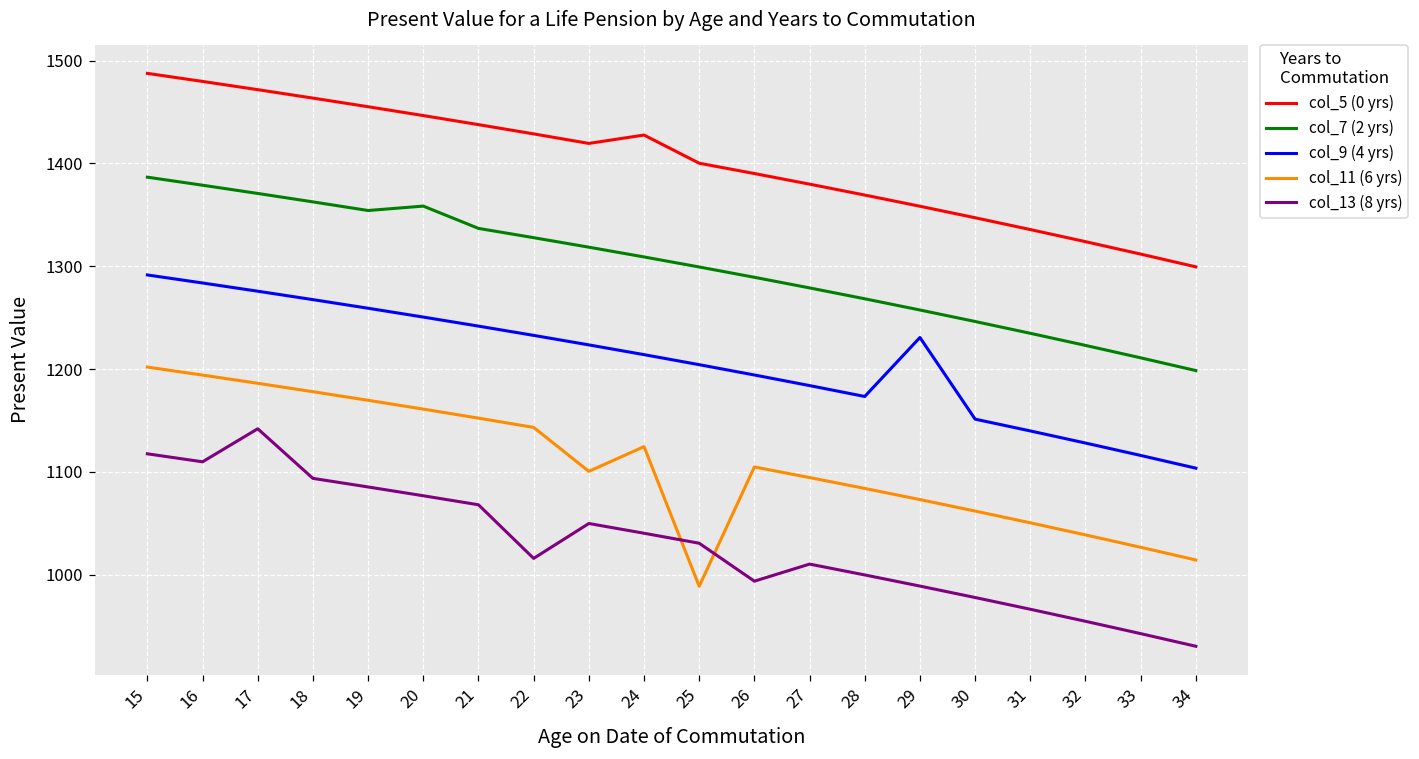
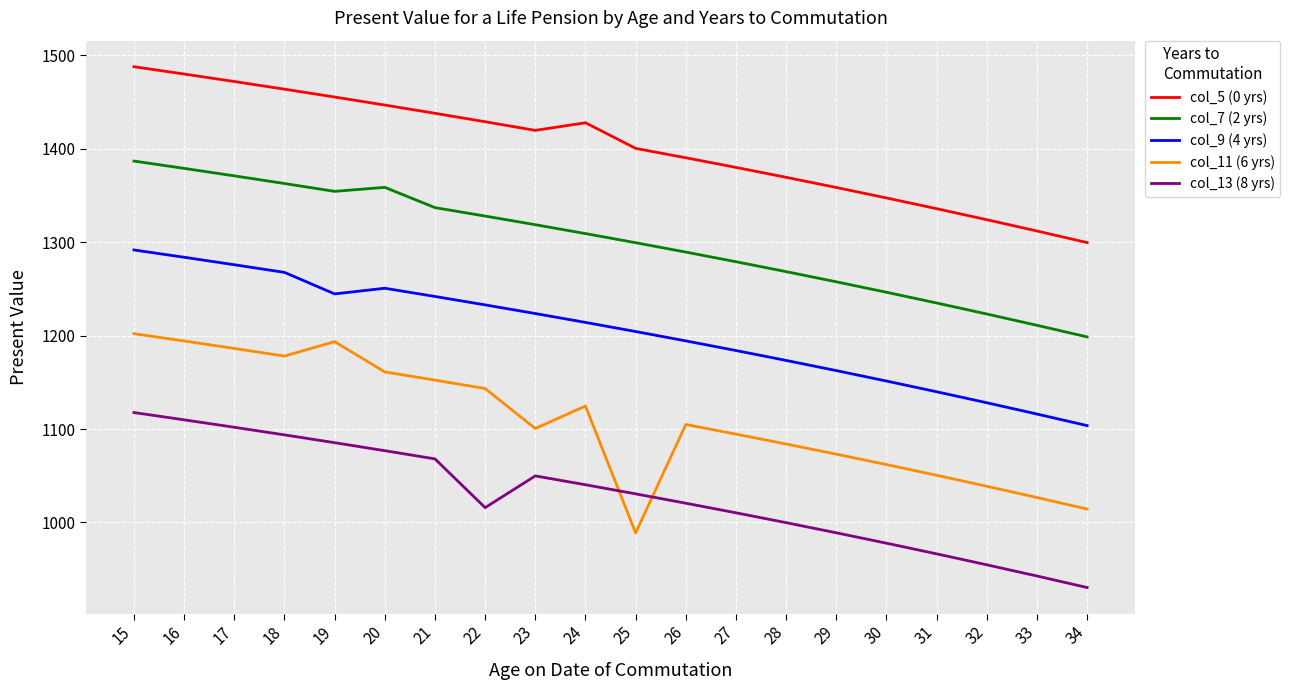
col_13 (8 yrs), 17: 1140 -> 1100
col_9 (4 yrs), 19: 1260 -> 1240
col_11 (6 yrs), 19: 1170 -> 1190
col_13 (8 yrs), 26: 990 -> 1020
col_9 (4 yrs), 29: 1230 -> 1160
